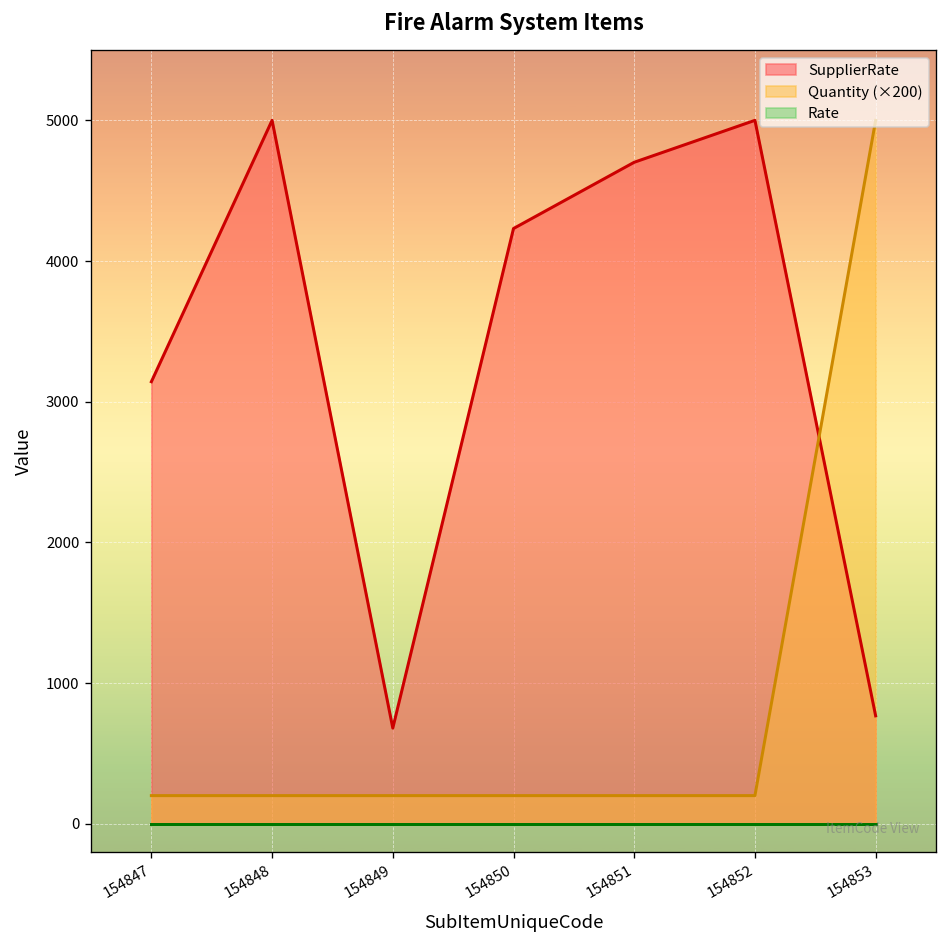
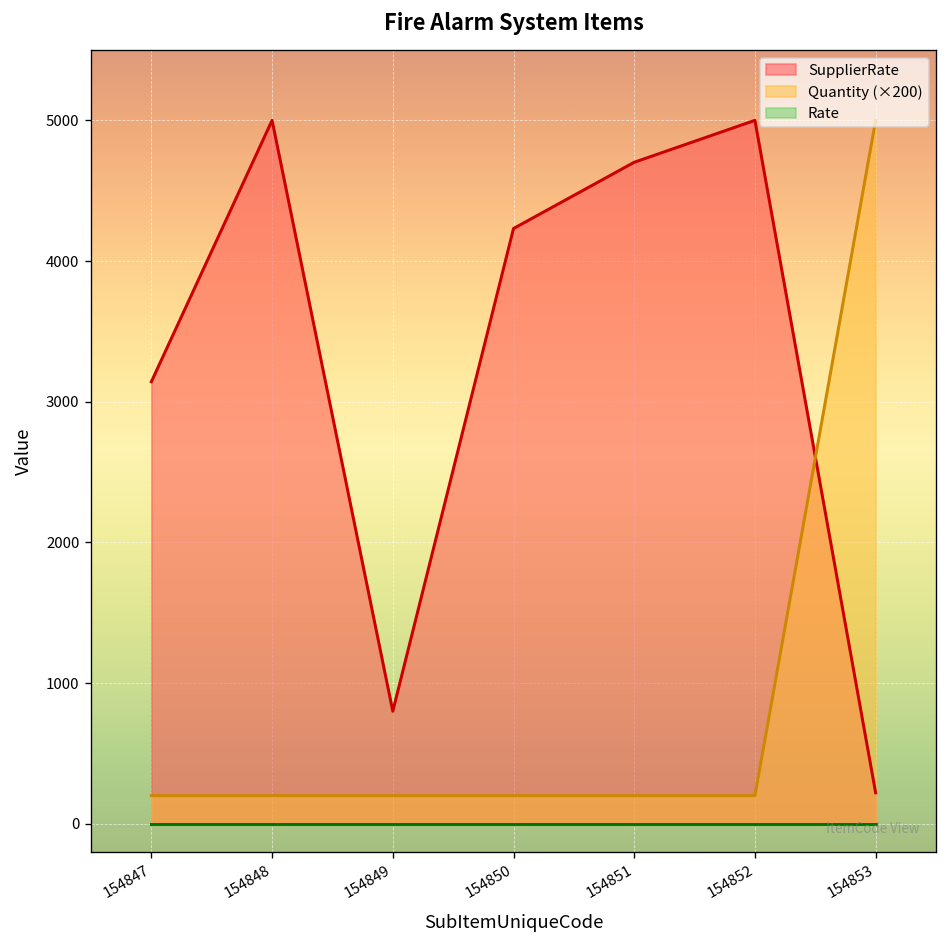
SupplierRate, 154849: 680 -> 800
SupplierRate, 154853: 770 -> 220
